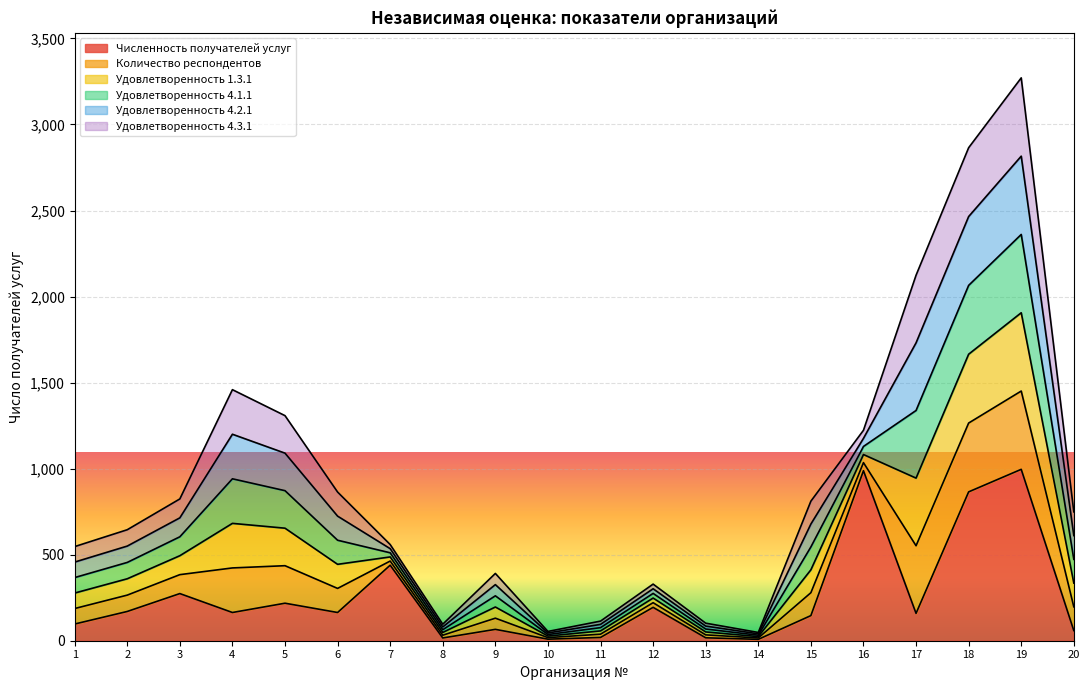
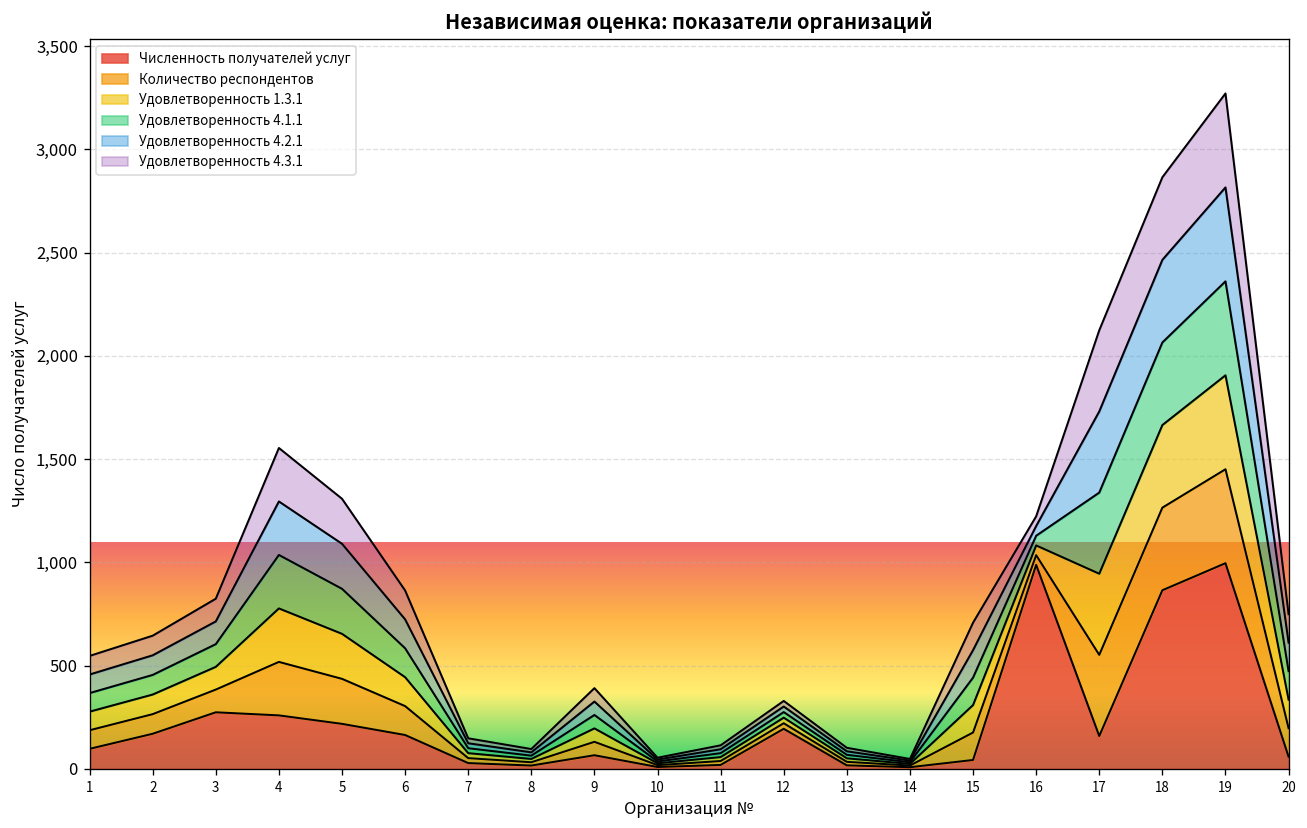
Численность получателей услуг, 4: 160 -> 260
Численность получателей услуг, 7: 440 -> 30
Численность получателей услуг, 15: 150 -> 40
